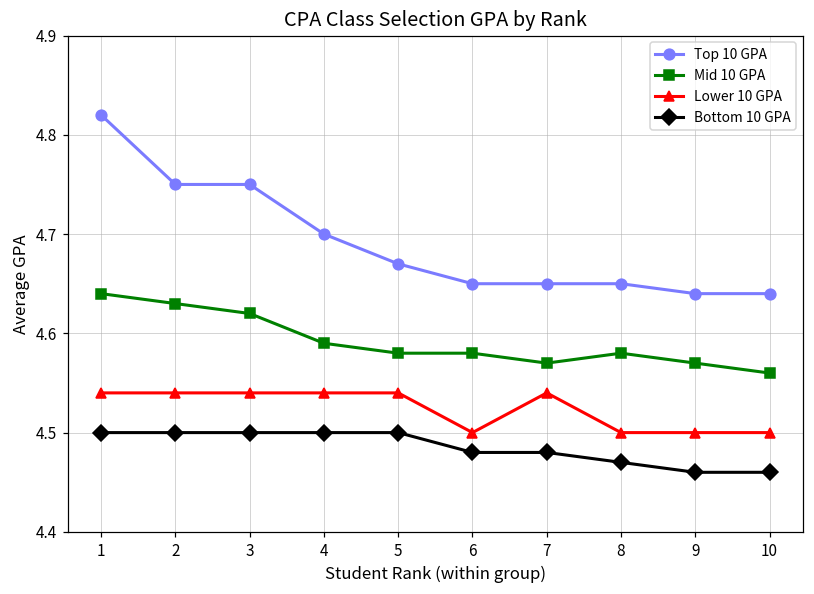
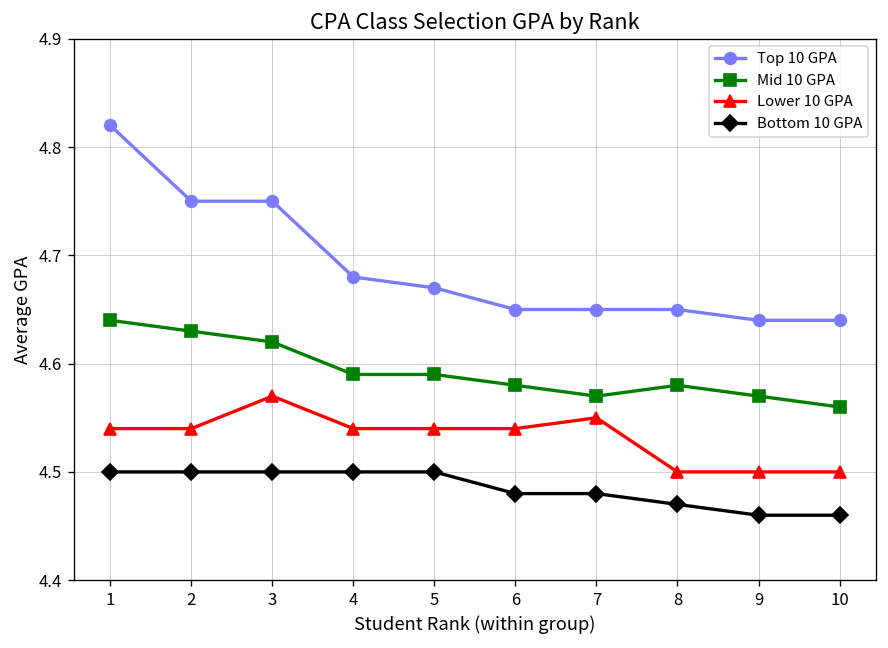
Lower 10 GPA, 3: 4.54 -> 4.57
Top 10 GPA, 4: 4.70 -> 4.68
Mid 10 GPA, 5: 4.58 -> 4.59
Lower 10 GPA, 6: 4.50 -> 4.54
Lower 10 GPA, 7: 4.54 -> 4.55
